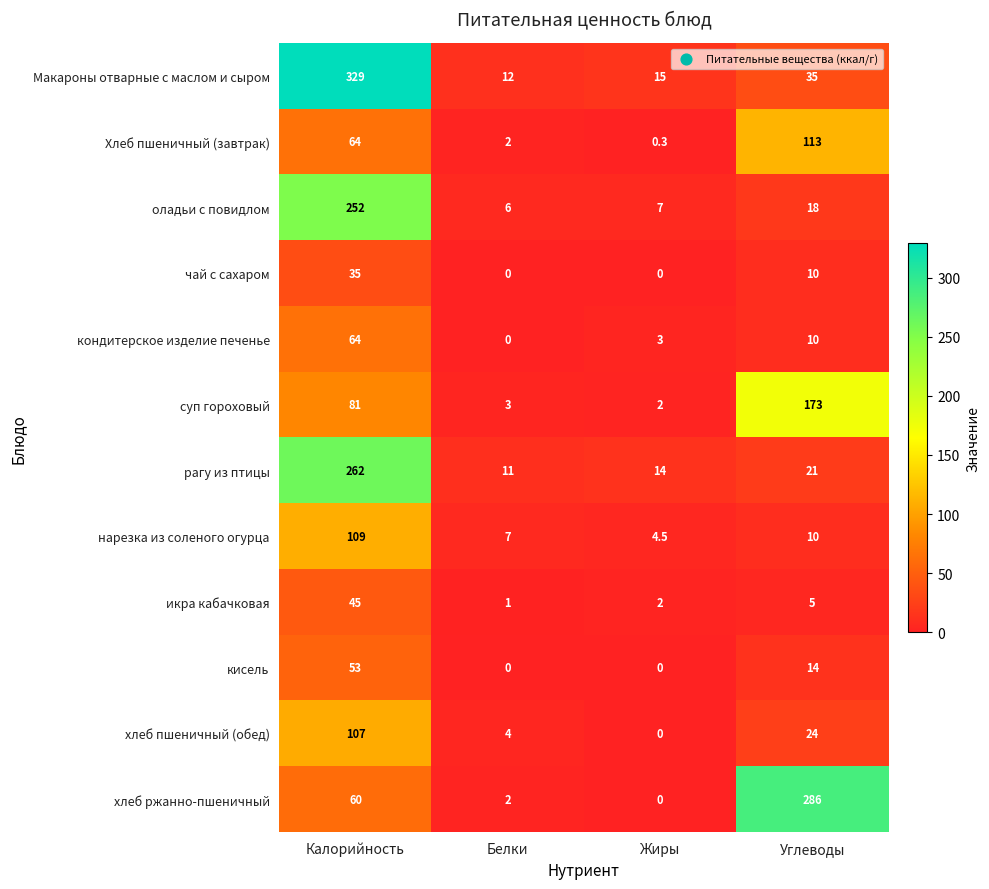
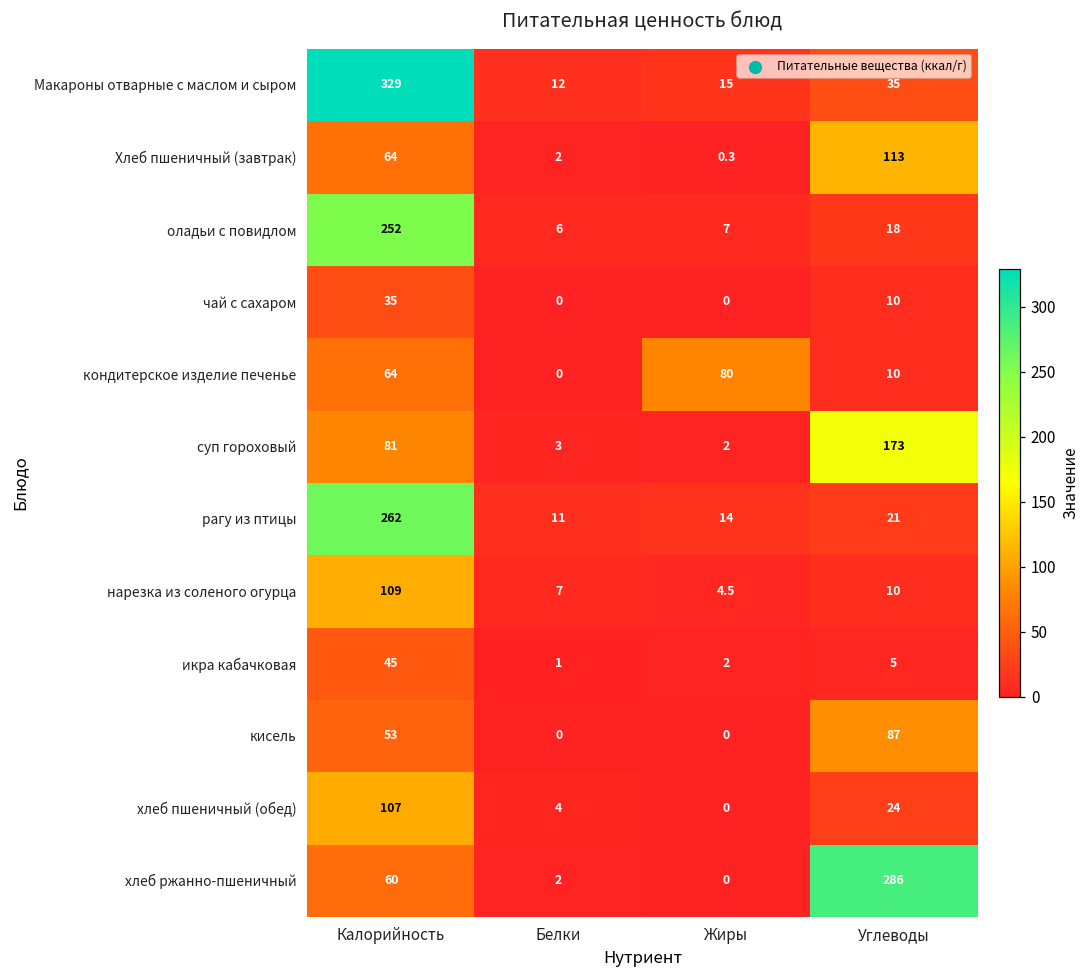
кондитерское изделие печенье, Жиры: 3 -> 80
кисель, Углеводы: 14 -> 87
